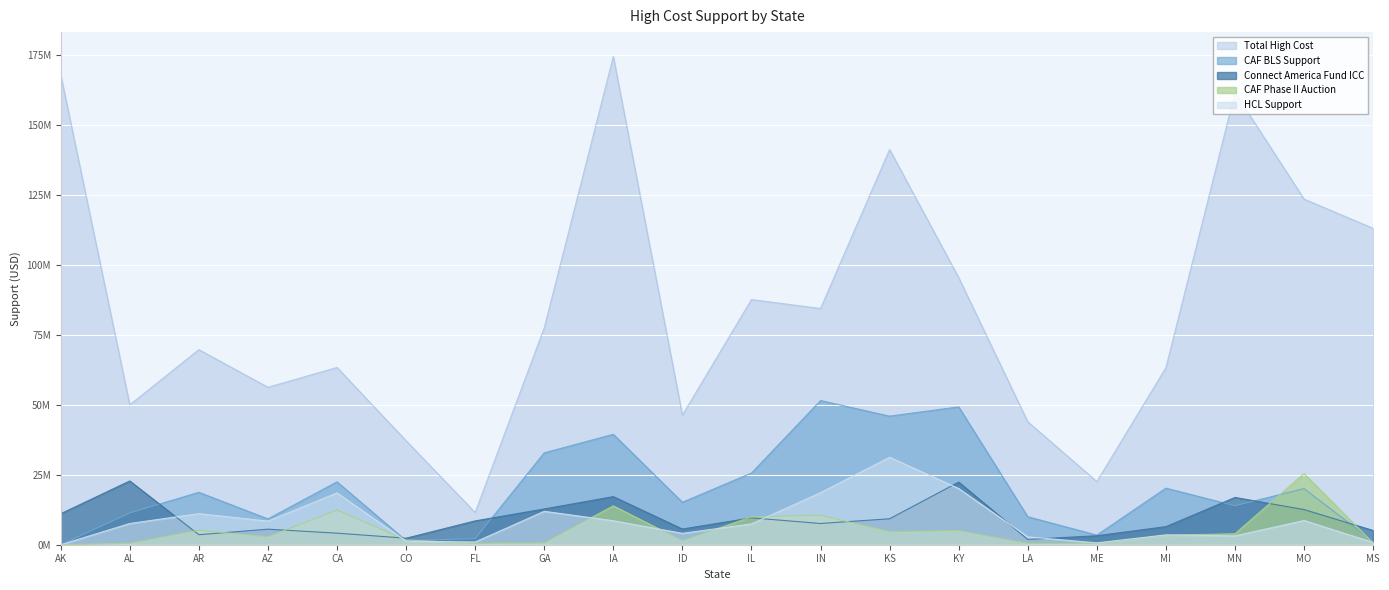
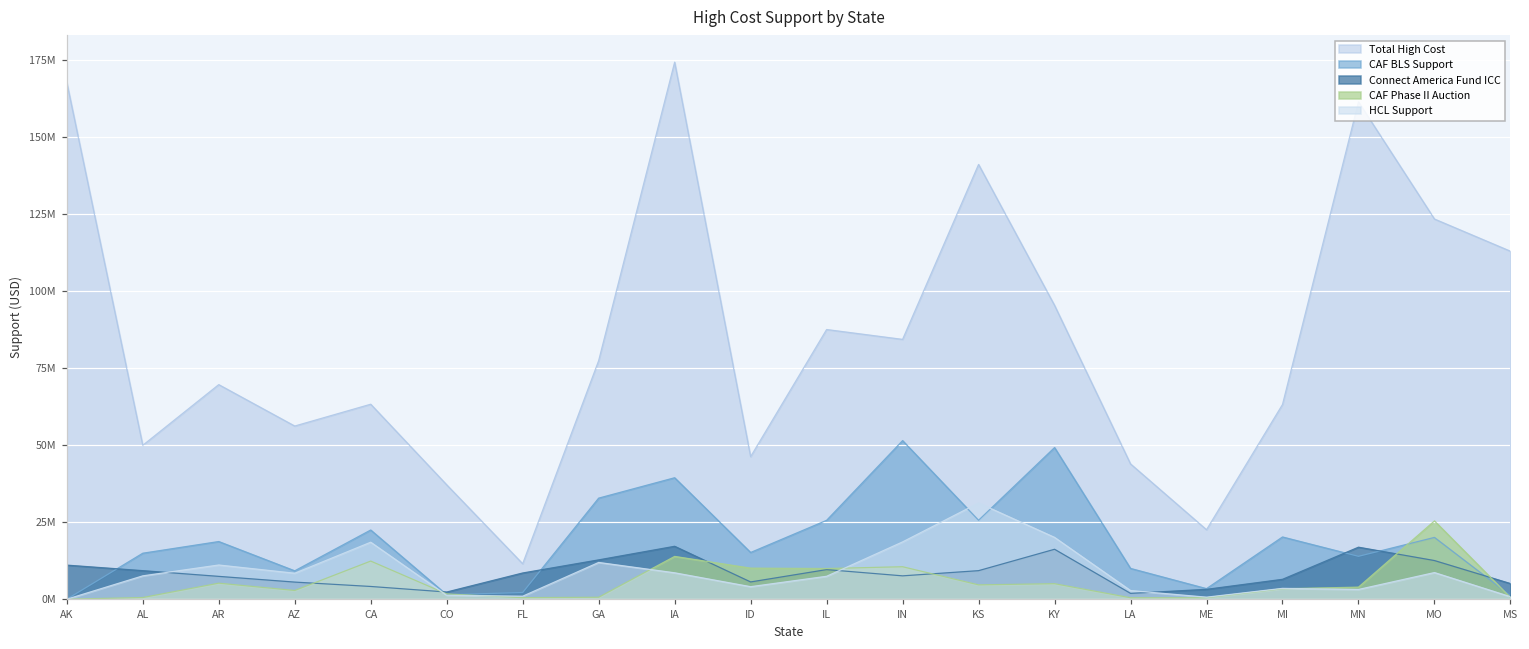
CAF BLS Support, AL: 11000000 -> 15000000
Connect America Fund ICC, AL: 23000000 -> 9000000
Connect America Fund ICC, AR: 4000000 -> 7000000
CAF Phase II Auction, ID: 1000000 -> 10000000
CAF BLS Support, KS: 46000000 -> 26000000
Connect America Fund ICC, KY: 22000000 -> 16000000
